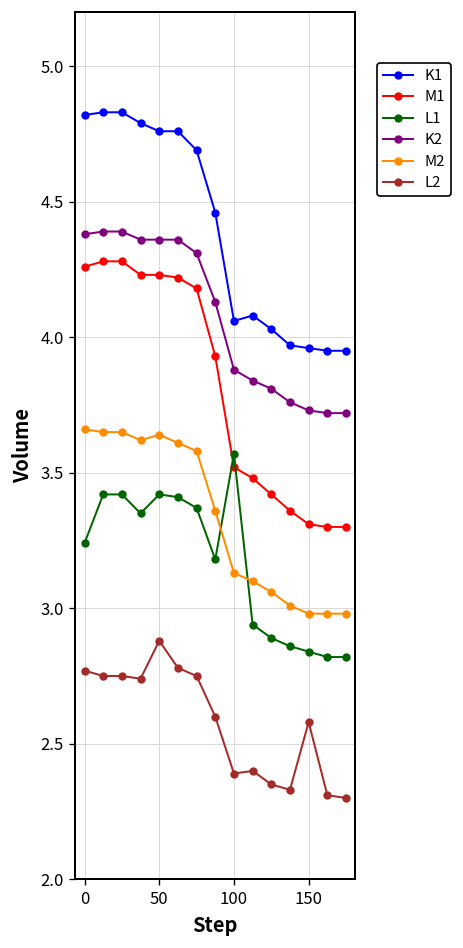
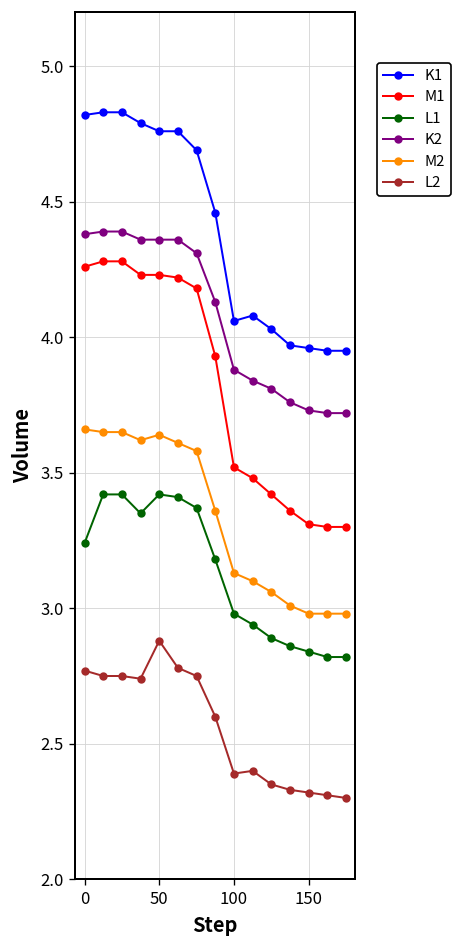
L1, 100: 3.57 -> 2.98
L2, 150: 2.58 -> 2.32
